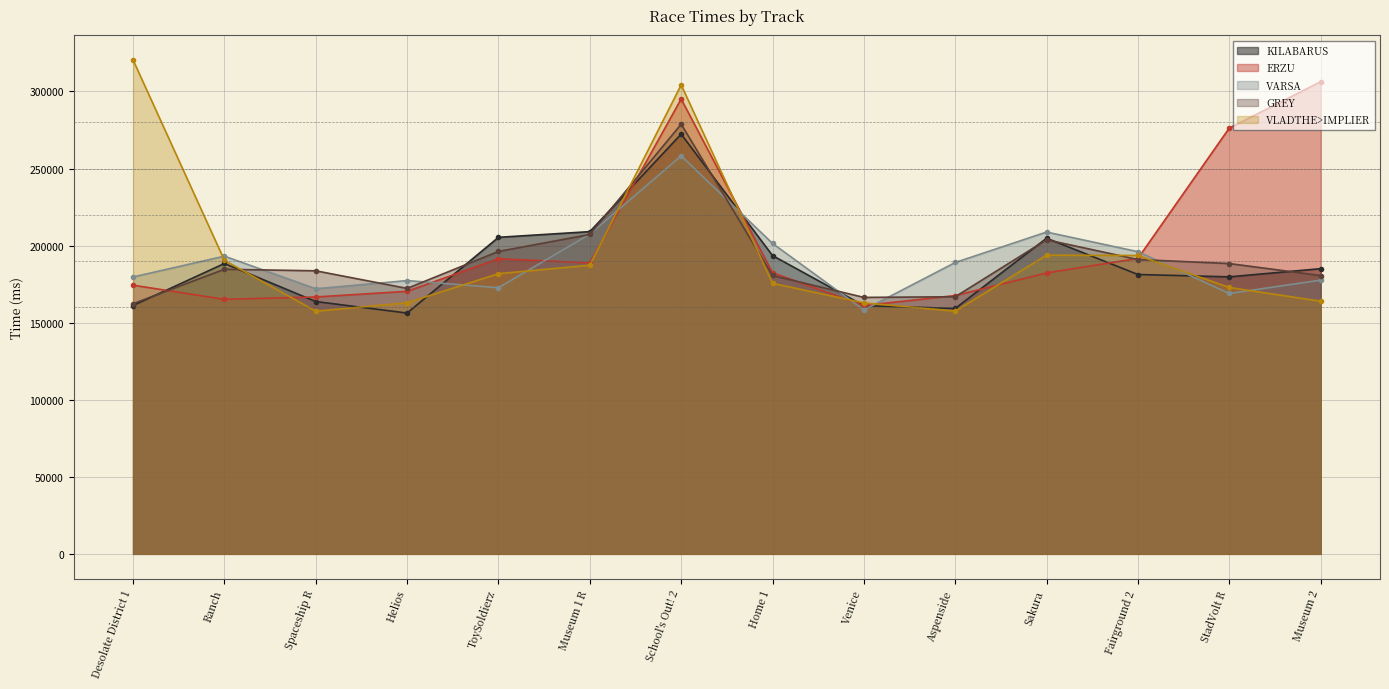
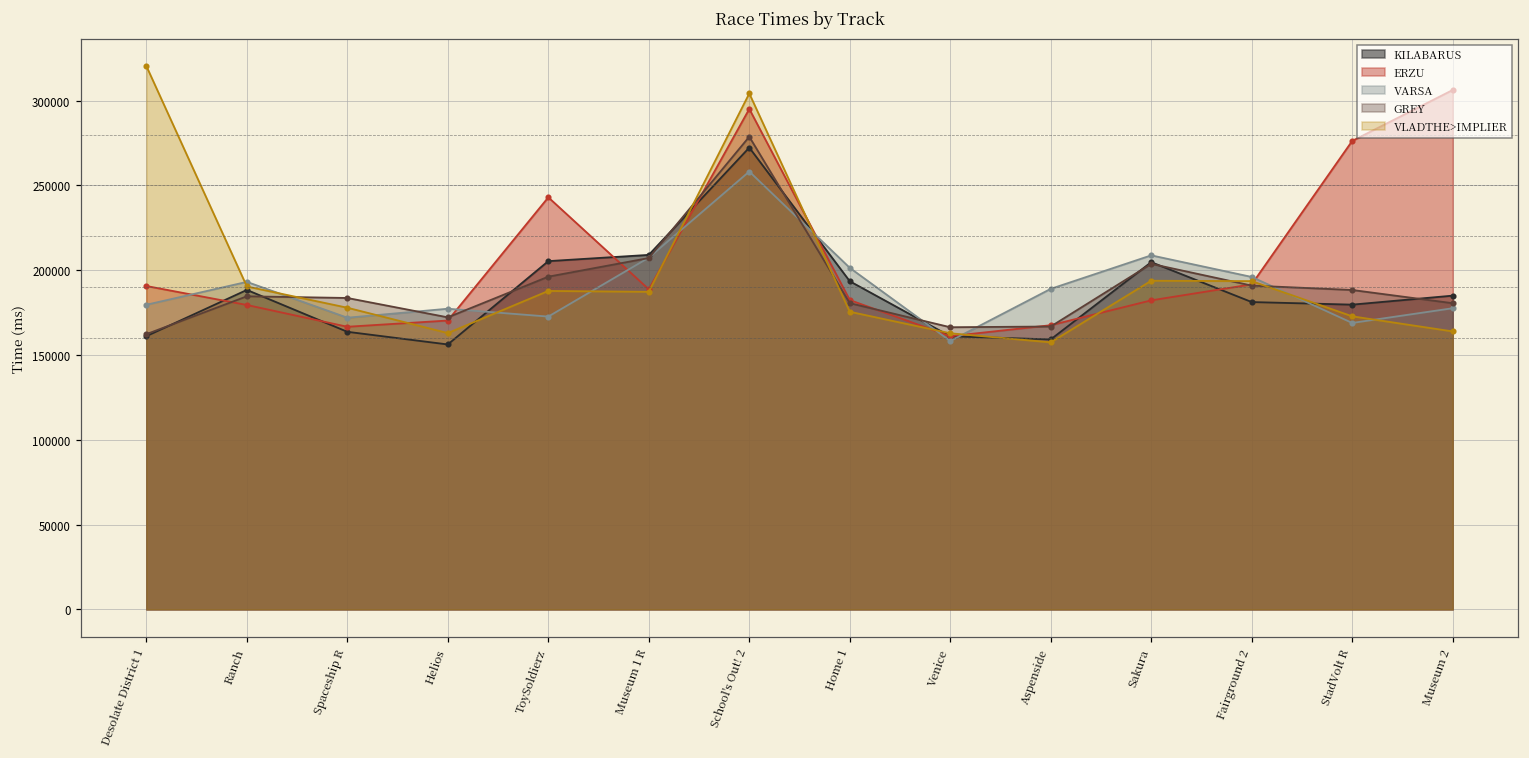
ERZU, Desolate District 1: 174000 -> 191000
ERZU, Ranch: 165000 -> 180000
VLADTHE>IMPLIER, Spaceship R: 157000 -> 178000
ERZU, ToySoldierz: 192000 -> 243000
VLADTHE>IMPLIER, ToySoldierz: 182000 -> 188000
